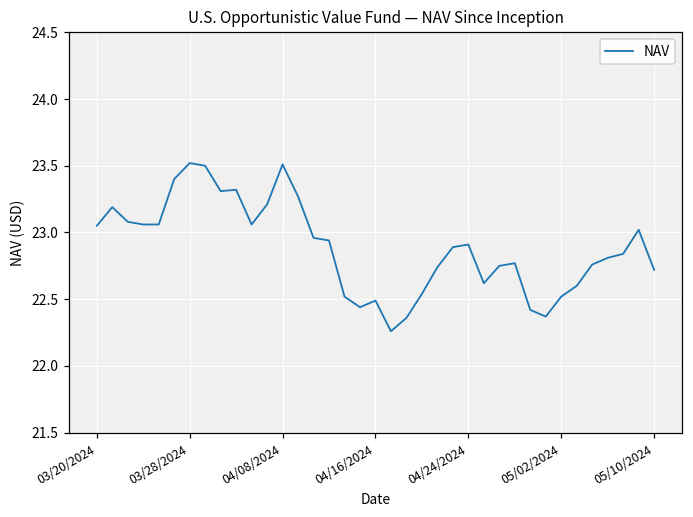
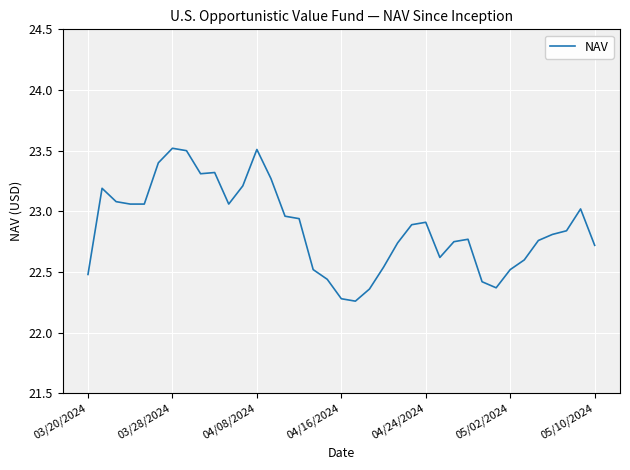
03/20/2024: 23.05 -> 22.48
04/16/2024: 22.49 -> 22.28
